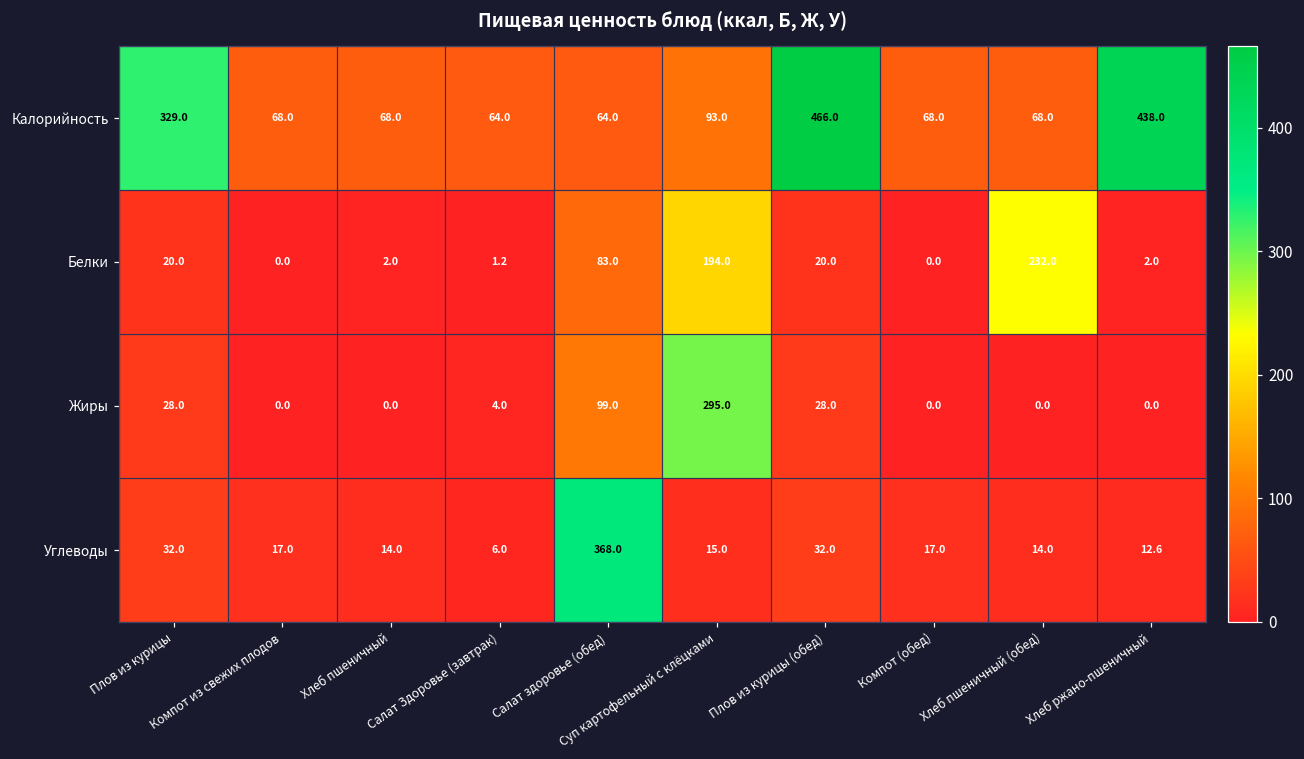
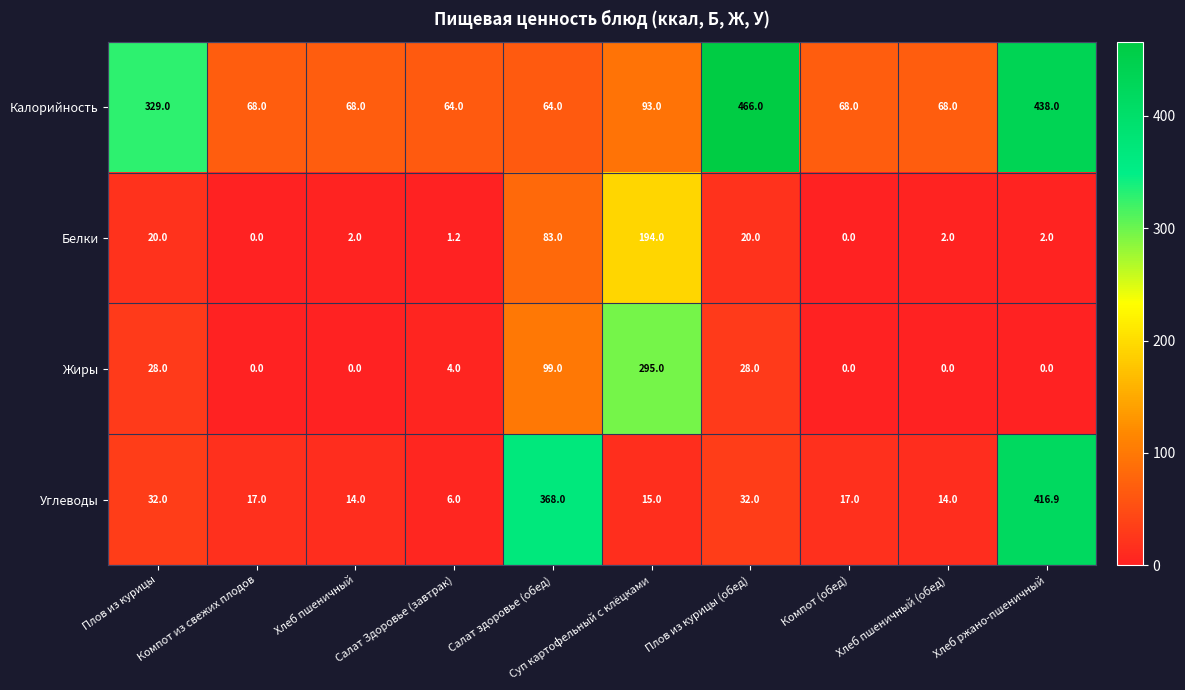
Белки, Хлеб пшеничный (обед): 232.0 -> 2.0
Углеводы, Хлеб ржано-пшеничный: 12.6 -> 416.9
